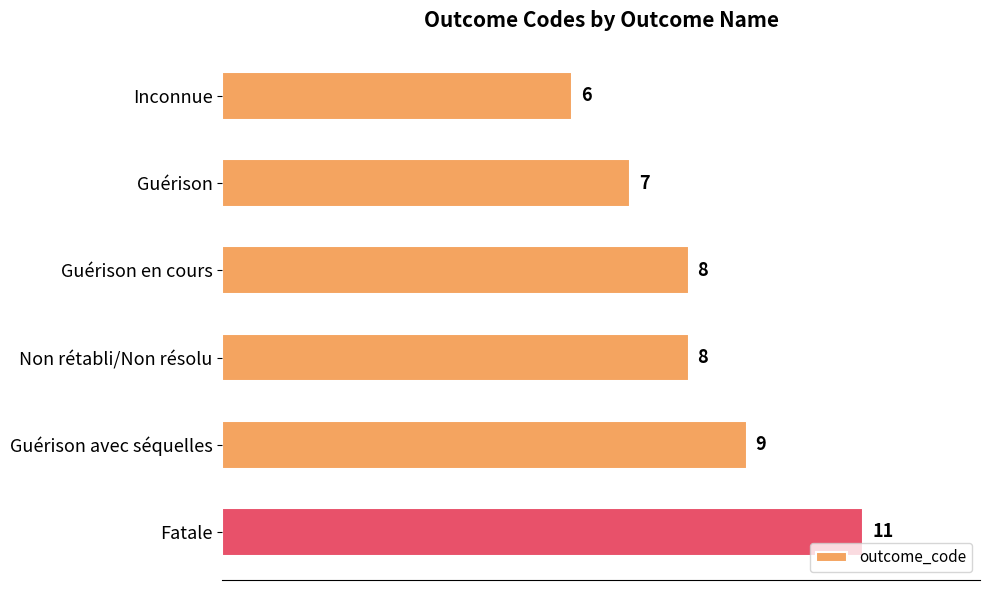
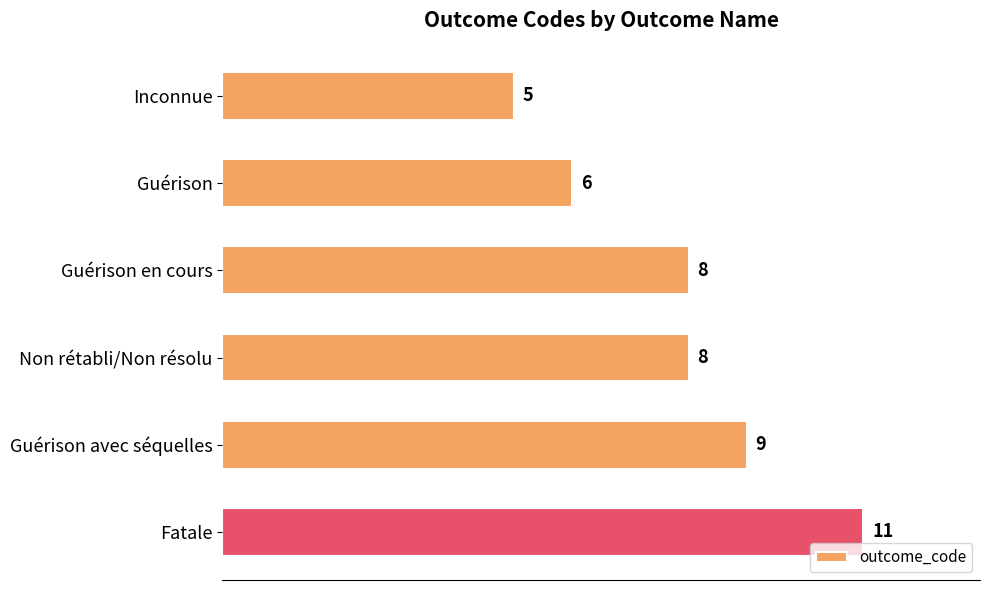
Inconnue: 6 -> 5
Guérison: 7 -> 6
